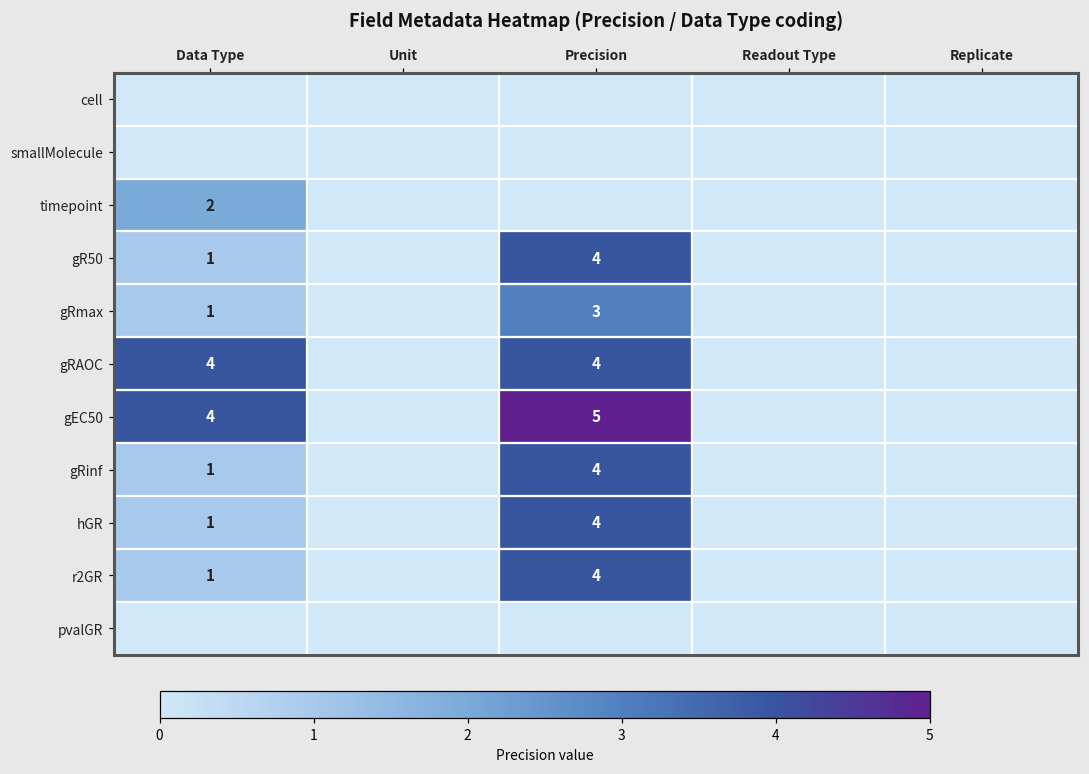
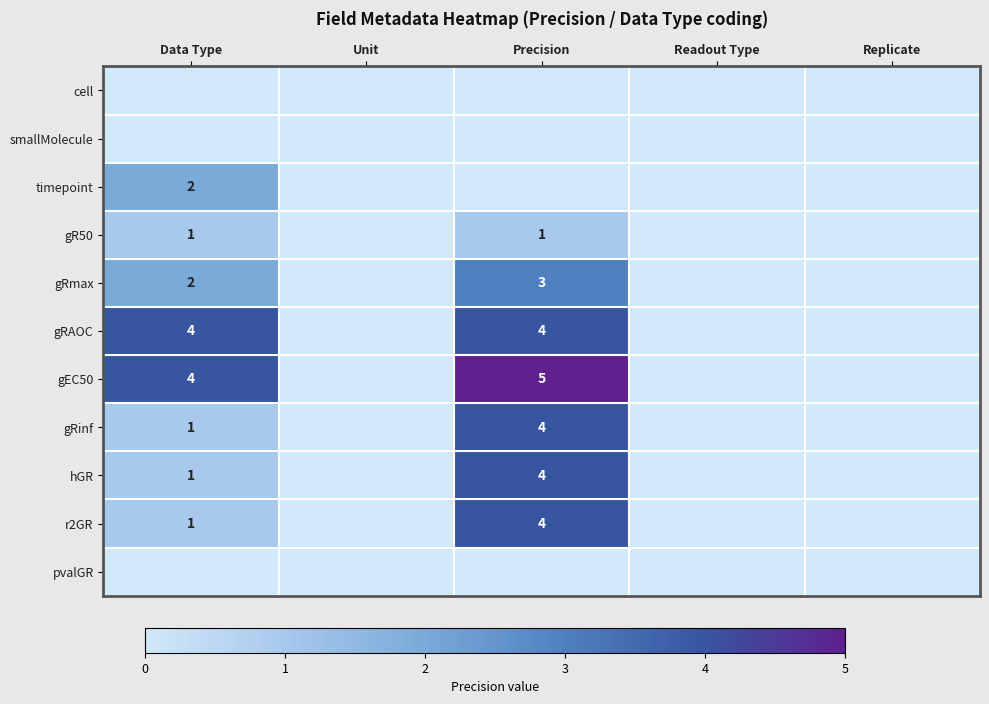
gR50, Precision: 4 -> 1
gRmax, Data Type: 1 -> 2
